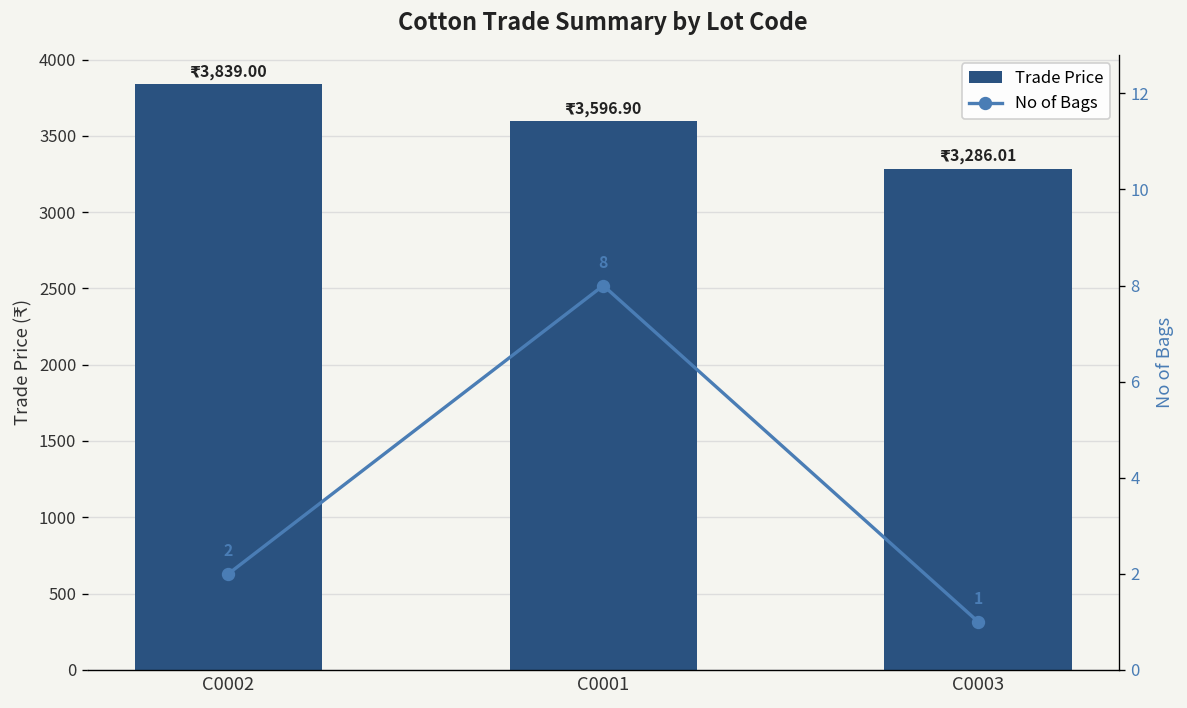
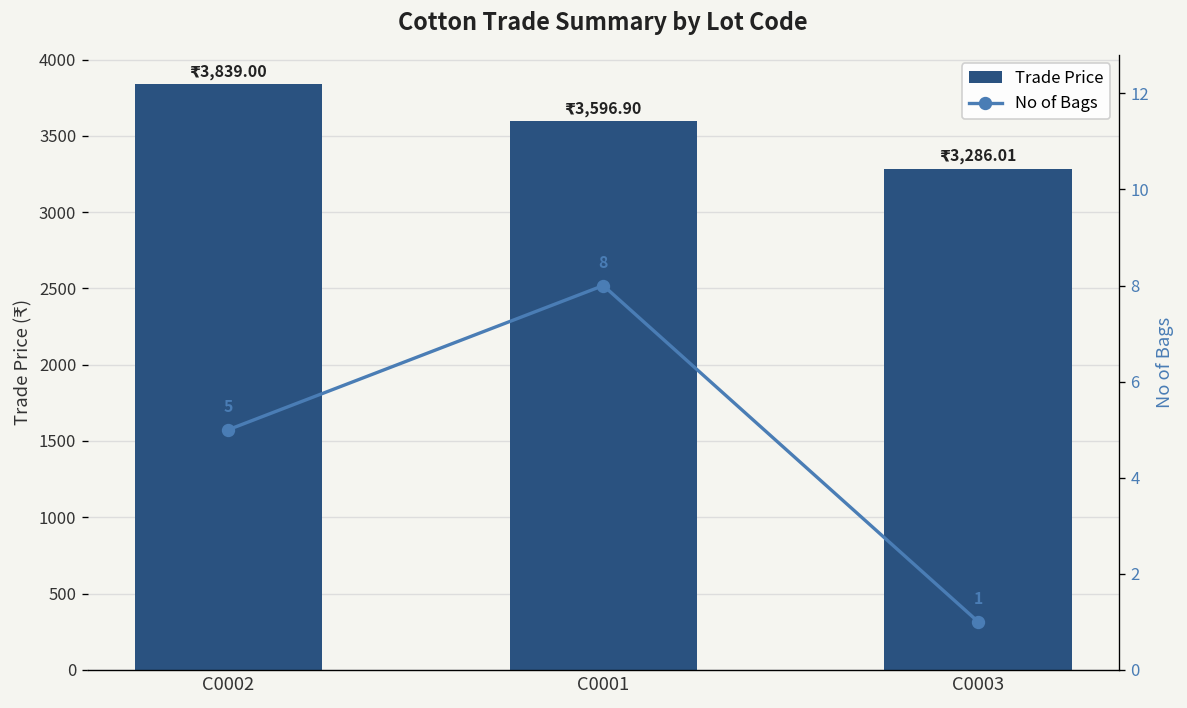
No of Bags, C0002: 2 -> 5
